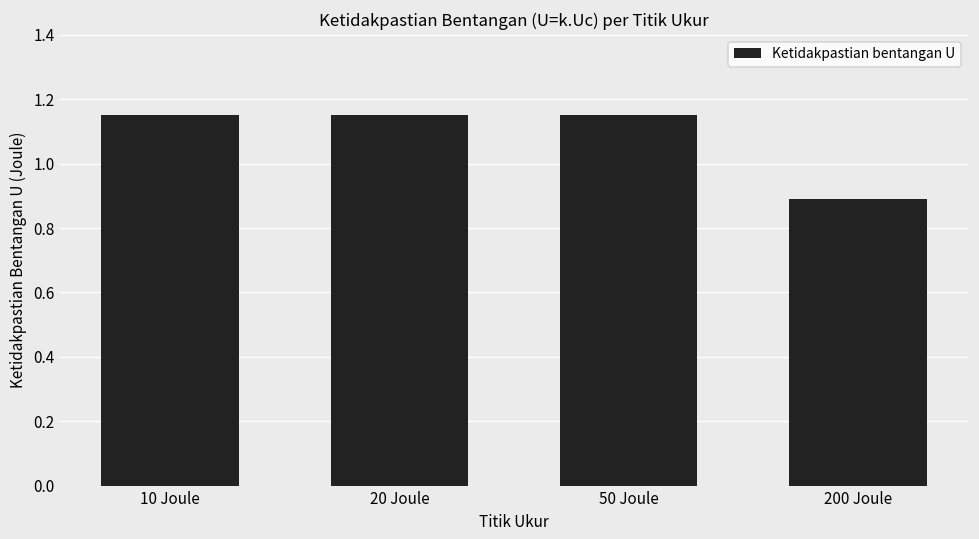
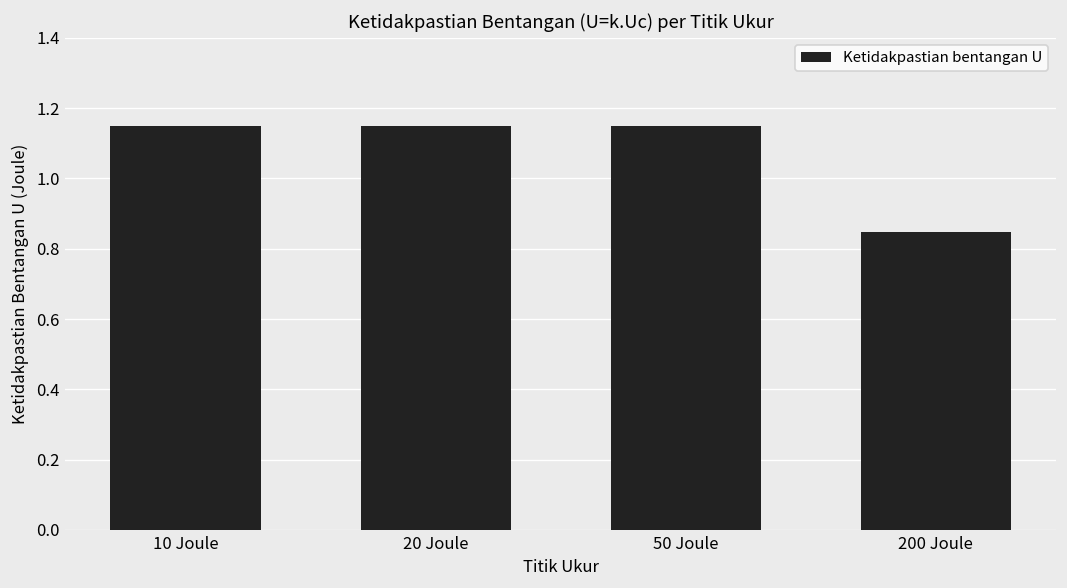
200 Joule: 0.89 -> 0.85
